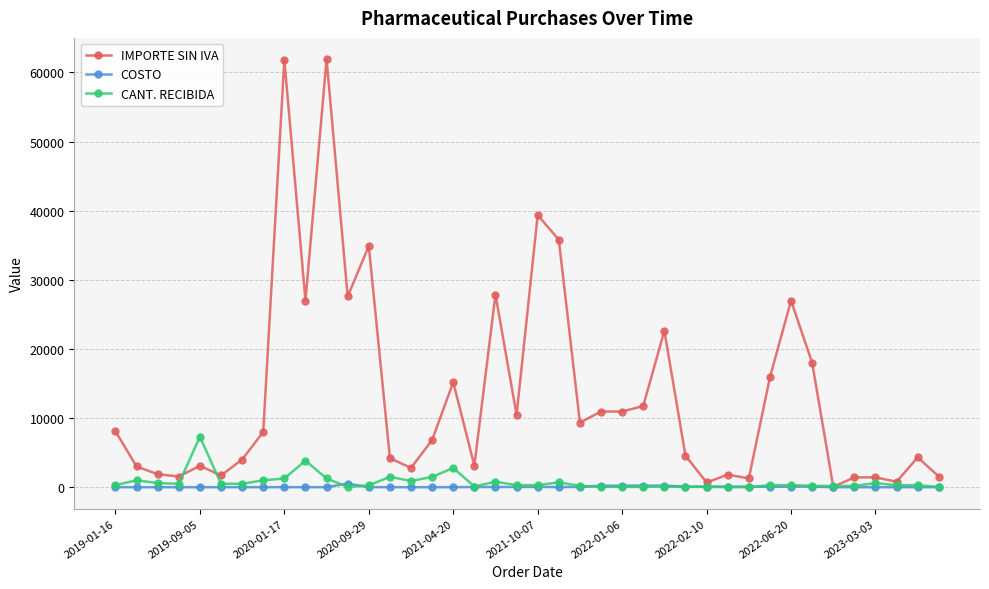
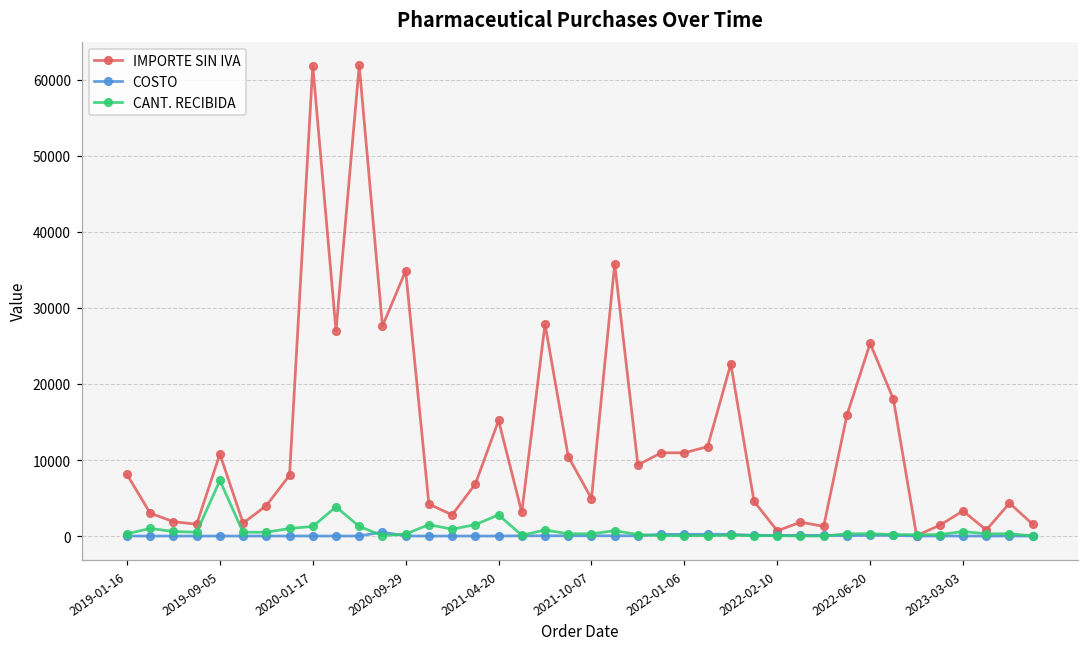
IMPORTE SIN IVA, 2019-09-05: 3000 -> 11000
IMPORTE SIN IVA, 2021-10-07: 39000 -> 5000
IMPORTE SIN IVA, 2022-06-20: 27000 -> 25000
IMPORTE SIN IVA, 2023-03-03: 1000 -> 3000
